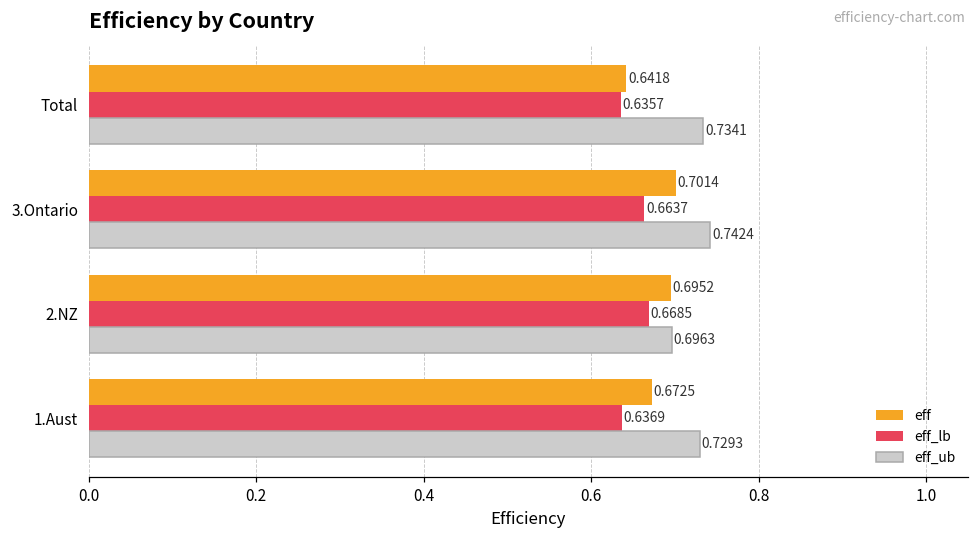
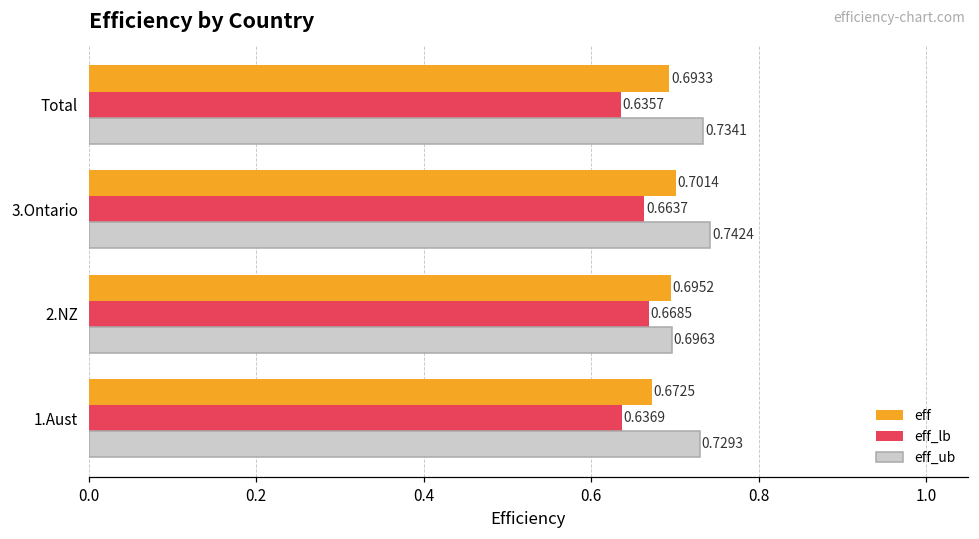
eff, Total: 0.6418 -> 0.6933
